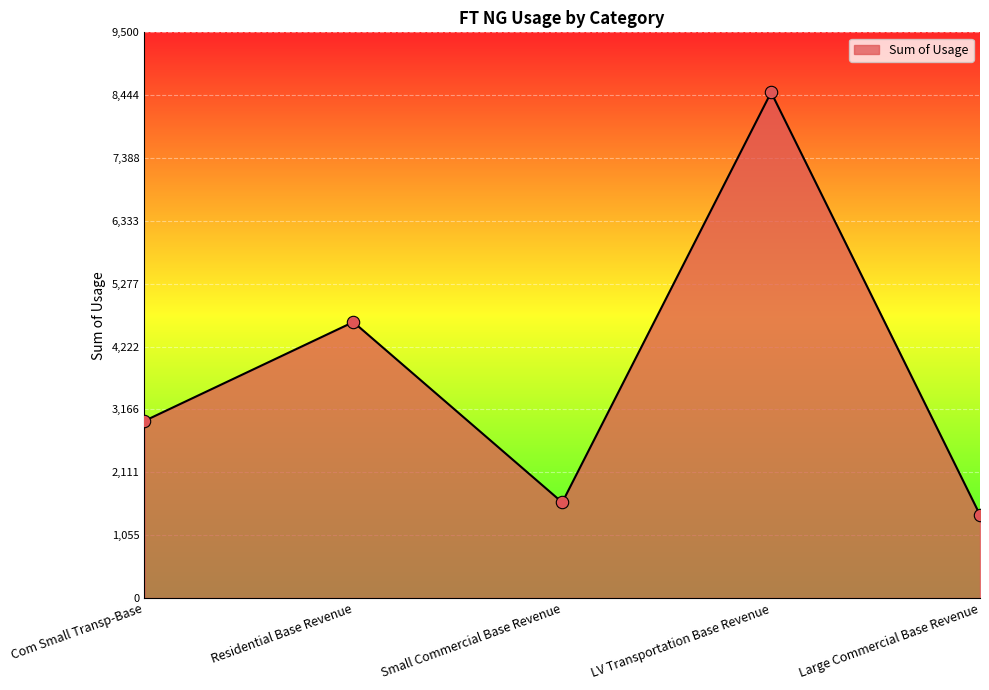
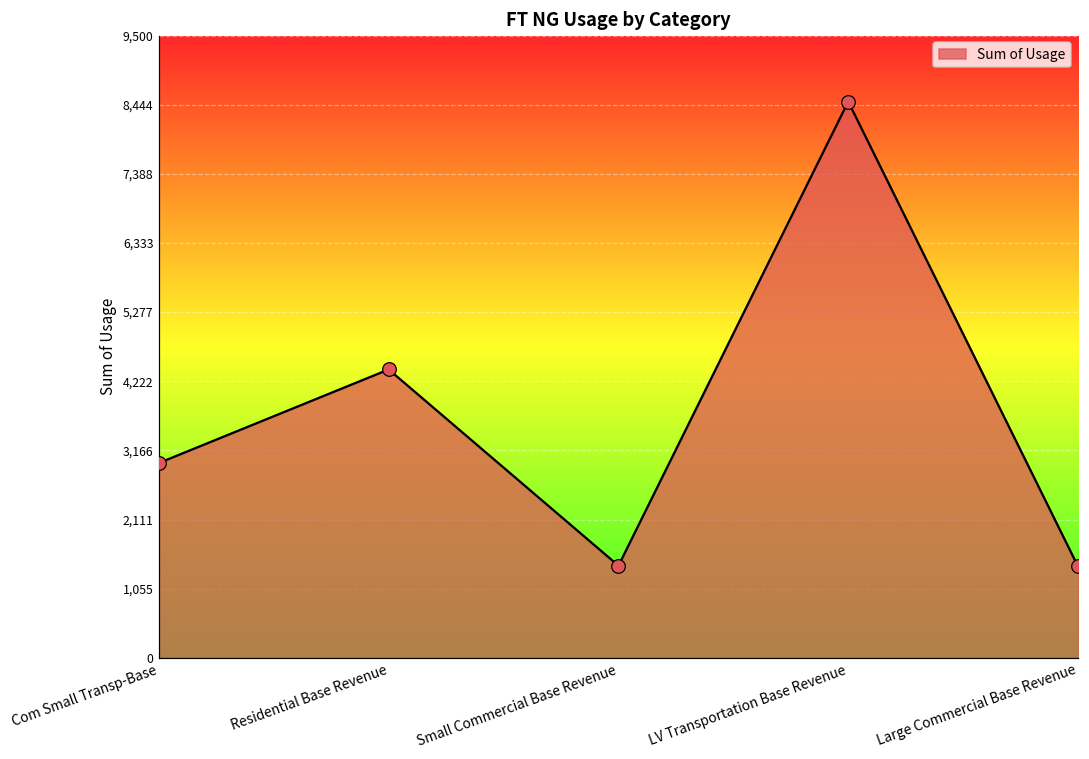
Residential Base Revenue: 4,600 -> 4,400
Small Commercial Base Revenue: 1,600 -> 1,400
